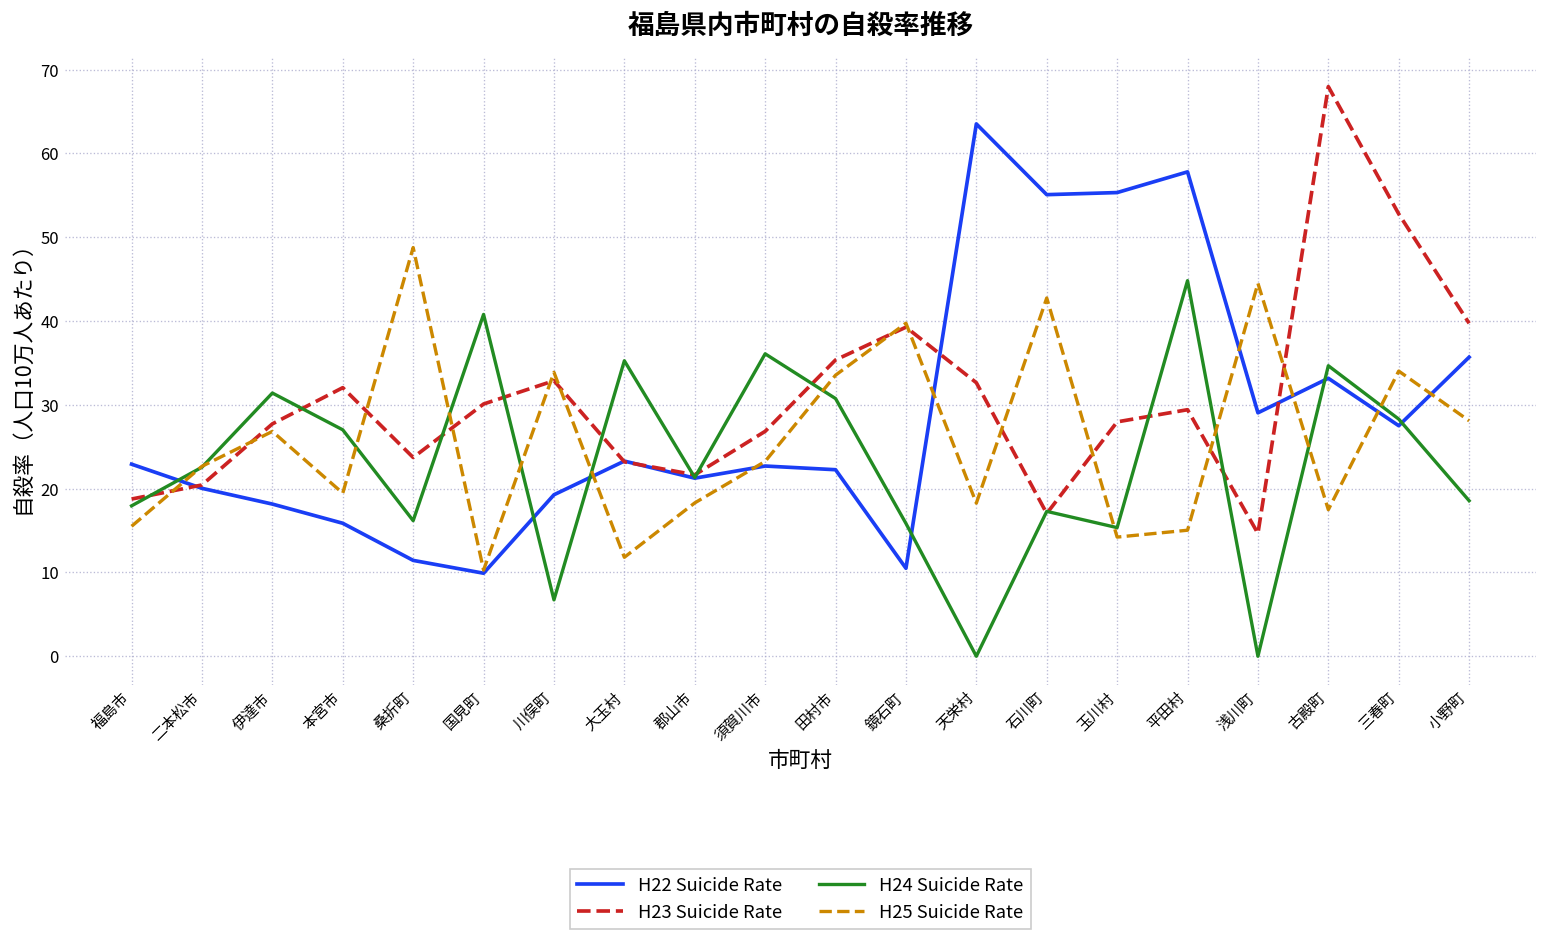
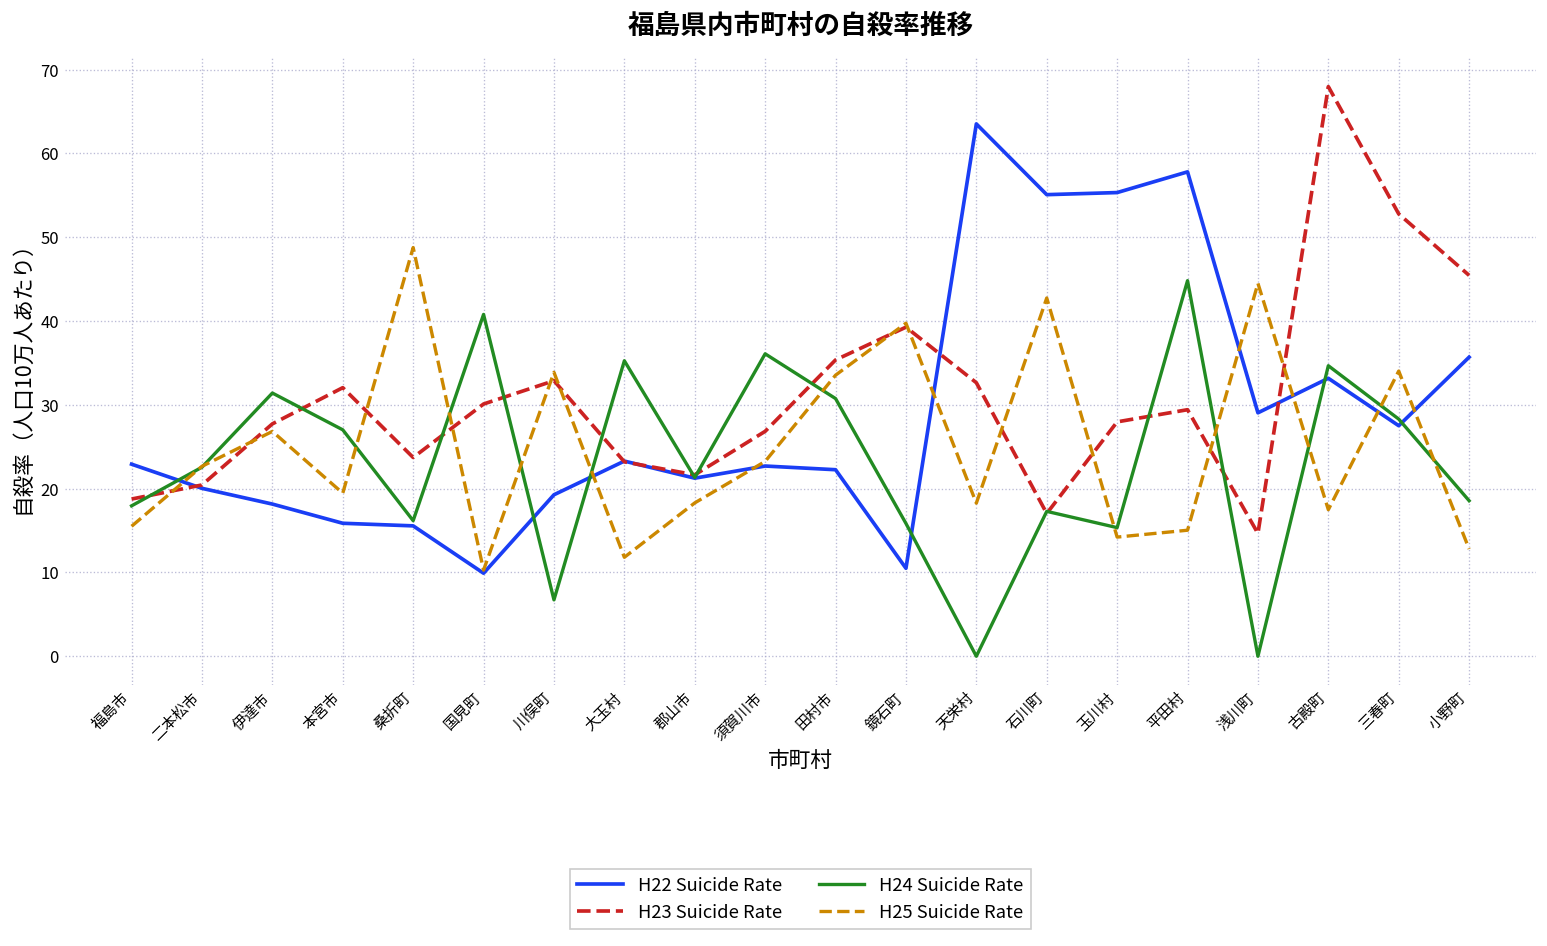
H22 Suicide Rate, 桑折町: 11 -> 16
H23 Suicide Rate, 小野町: 40 -> 45
H25 Suicide Rate, 小野町: 28 -> 13
